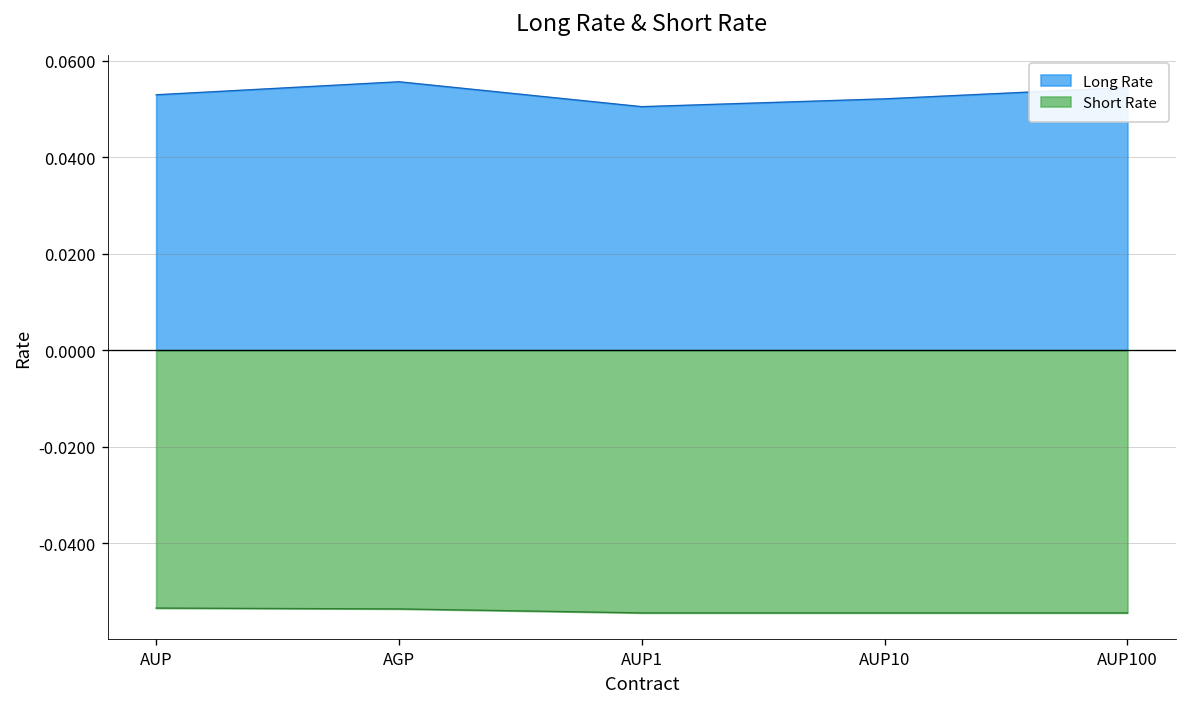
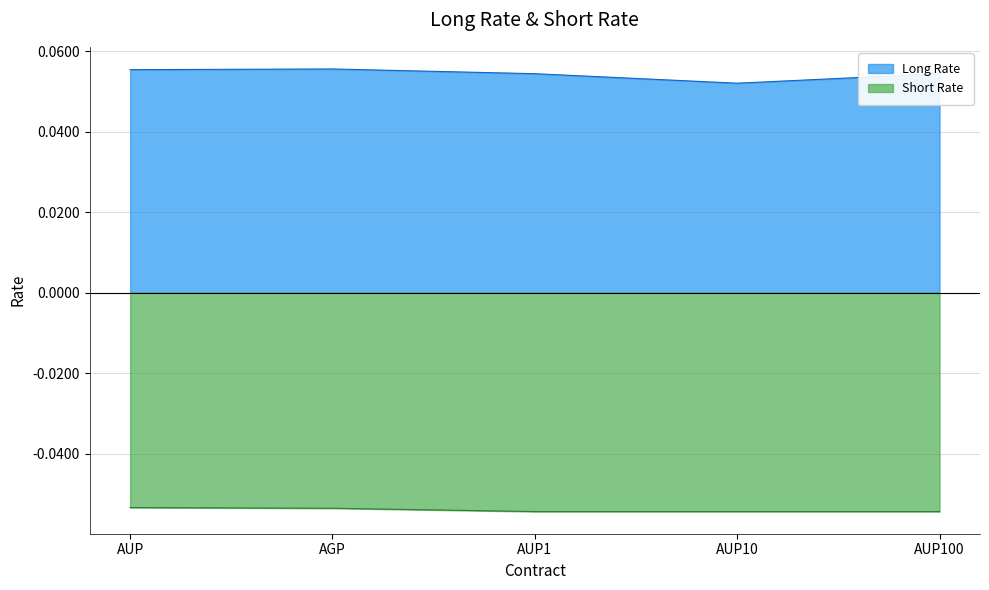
Long Rate, AUP: 0.053 -> 0.055
Long Rate, AUP1: 0.050 -> 0.054
